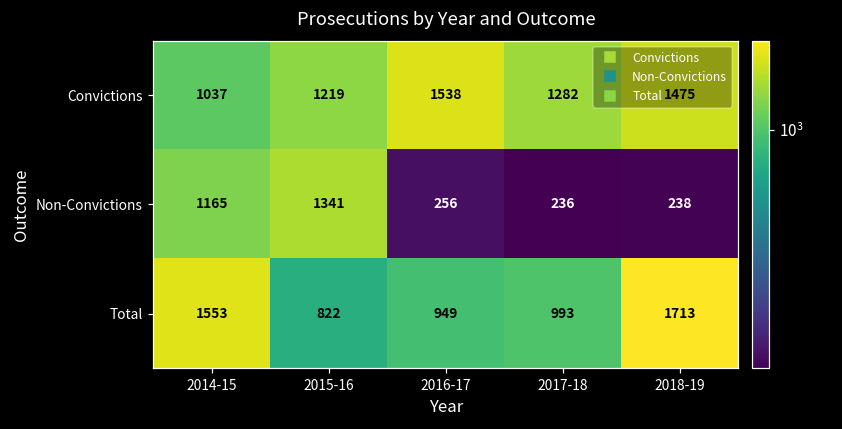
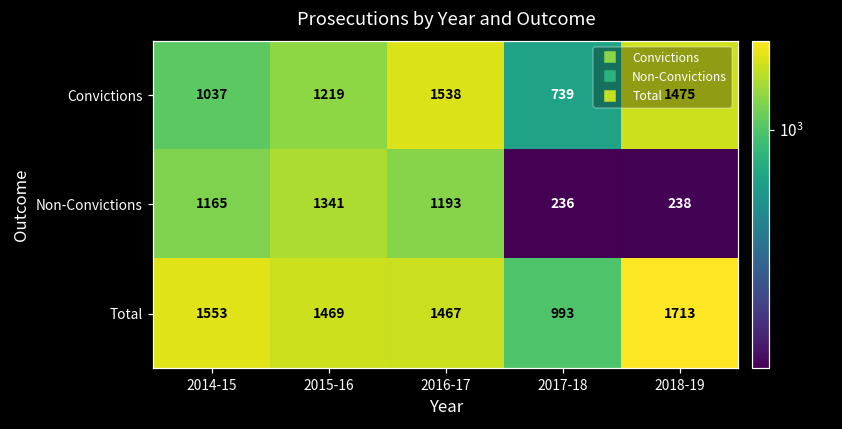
Convictions, 2017-18: 1282 -> 739
Non-Convictions, 2016-17: 256 -> 1193
Total, 2015-16: 822 -> 1469
Total, 2016-17: 949 -> 1467
